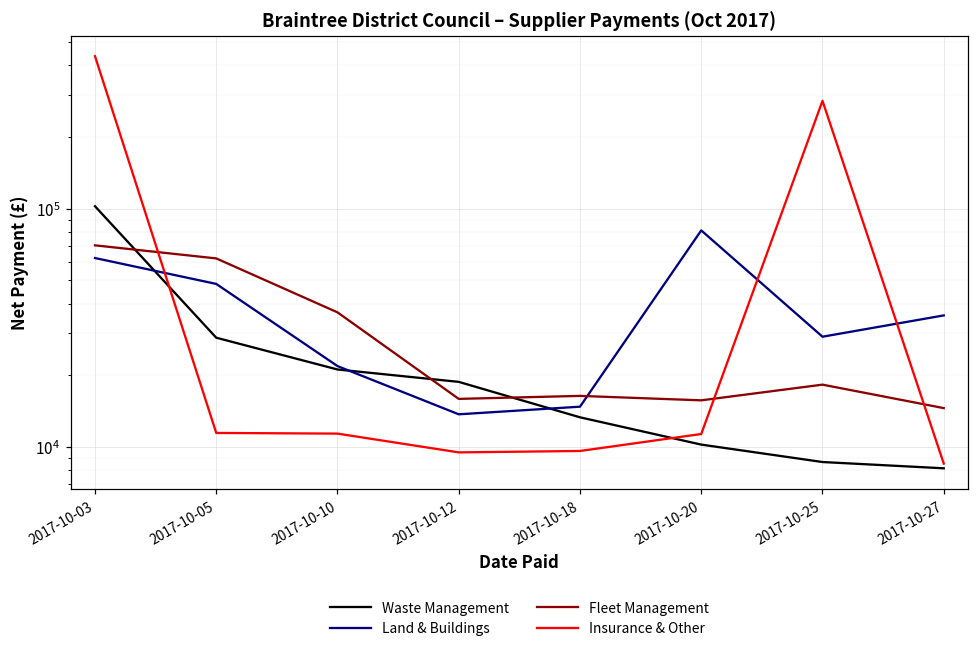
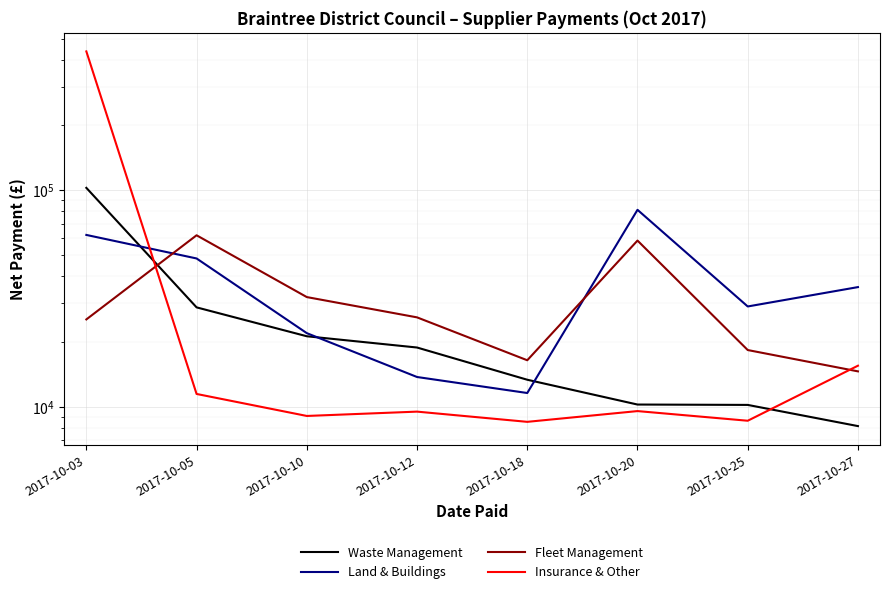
Fleet Management, 2017-10-03: 70000 -> 25000
Fleet Management, 2017-10-10: 37000 -> 32000
Insurance & Other, 2017-10-10: 11000 -> 9100
Fleet Management, 2017-10-12: 16000 -> 26000
Land & Buildings, 2017-10-18: 15000 -> 12000
Insurance & Other, 2017-10-18: 10000 -> 8500
Fleet Management, 2017-10-20: 16000 -> 58000
Insurance & Other, 2017-10-20: 11000 -> 10000
Waste Management, 2017-10-25: 8700 -> 10000
Insurance & Other, 2017-10-25: 280000 -> 8600
Insurance & Other, 2017-10-27: 8500 -> 15000
